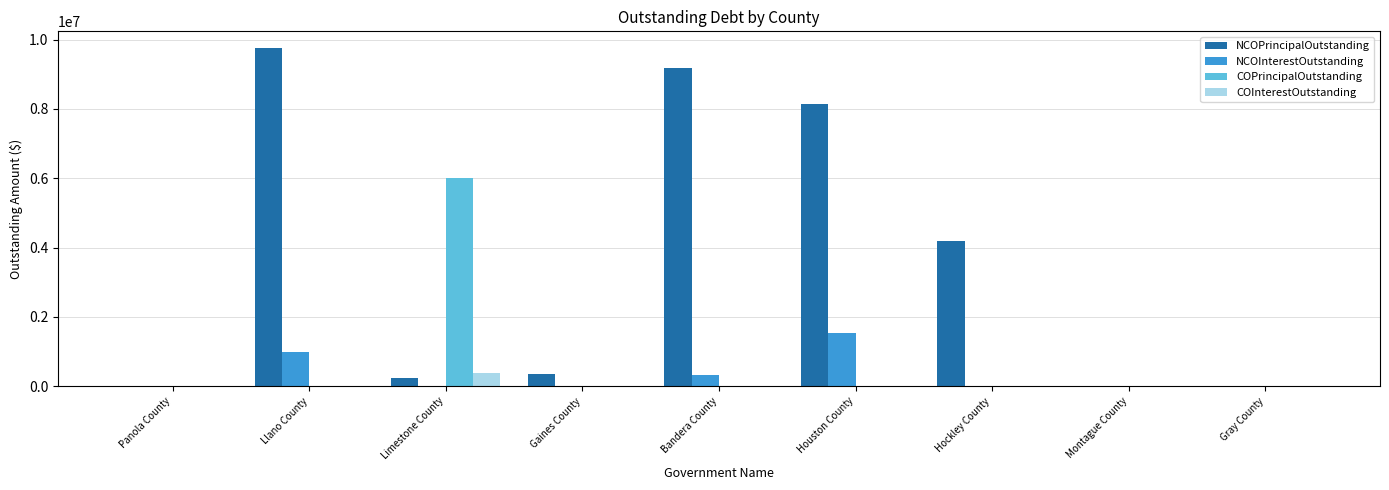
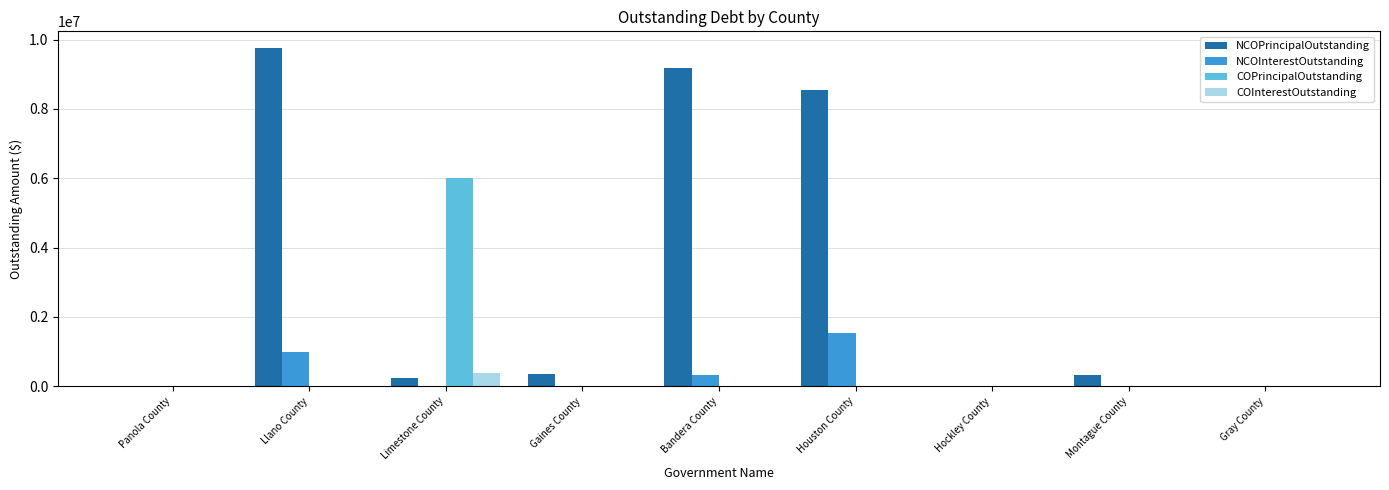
NCOPrincipalOutstanding, Houston County: 8100000 -> 8500000
NCOPrincipalOutstanding, Hockley County: 4200000 -> 0
NCOPrincipalOutstanding, Montague County: 0 -> 300000
